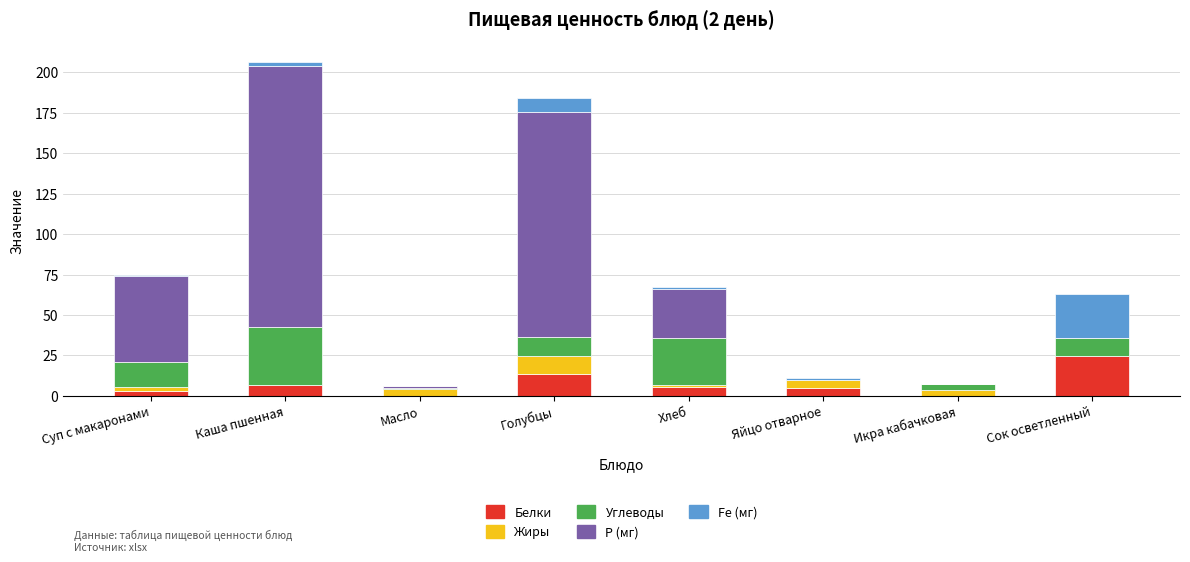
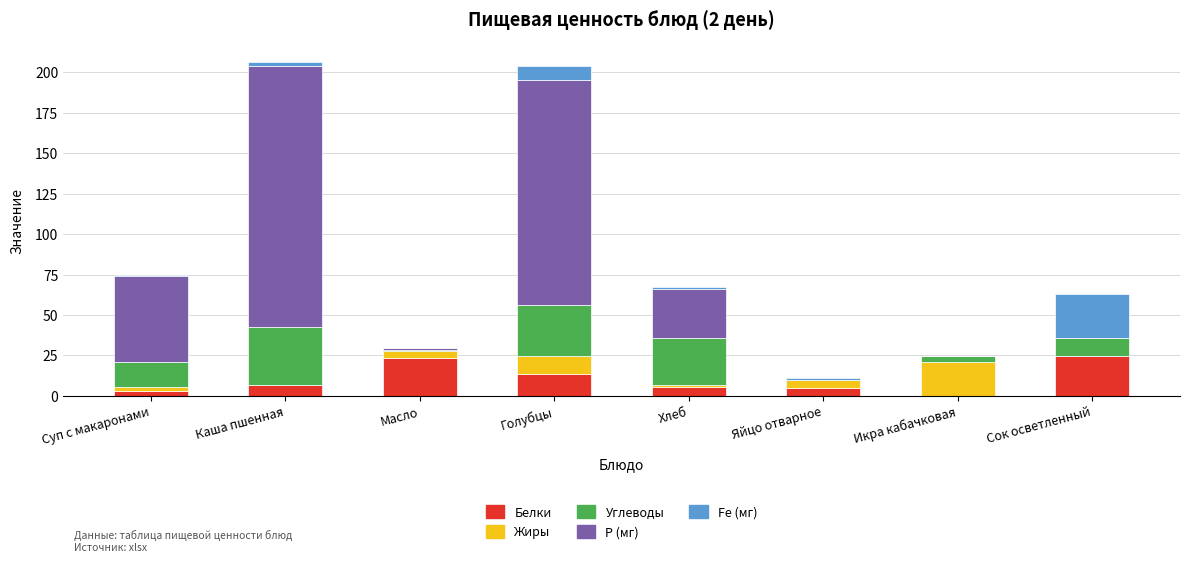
Белки, Масло: 0 -> 24
Углеводы, Голубцы: 12 -> 31
Жиры, Икра кабачковая: 4 -> 21
